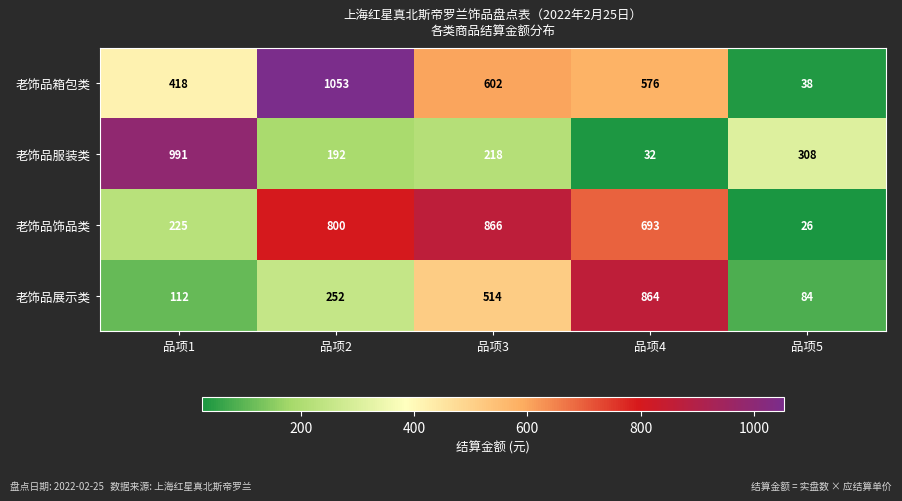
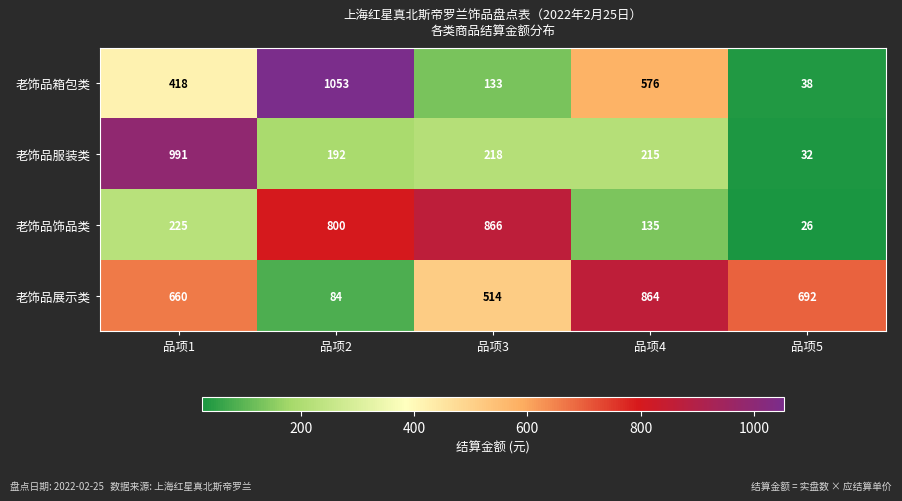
老饰品箱包类, 品项3: 602 -> 133
老饰品服装类, 品项4: 32 -> 215
老饰品服装类, 品项5: 308 -> 32
老饰品饰品类, 品项4: 693 -> 135
老饰品展示类, 品项1: 112 -> 660
老饰品展示类, 品项2: 252 -> 84
老饰品展示类, 品项5: 84 -> 692
